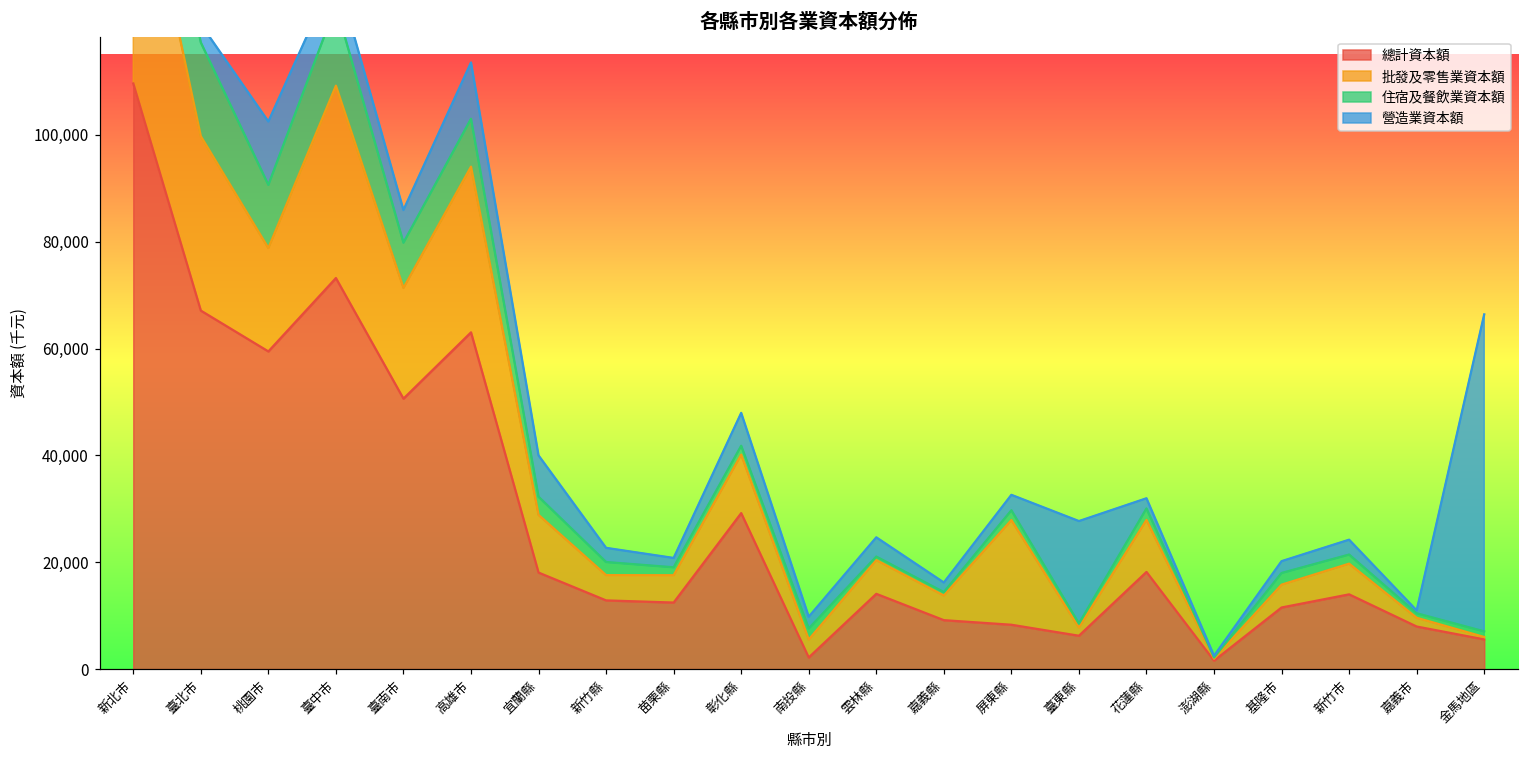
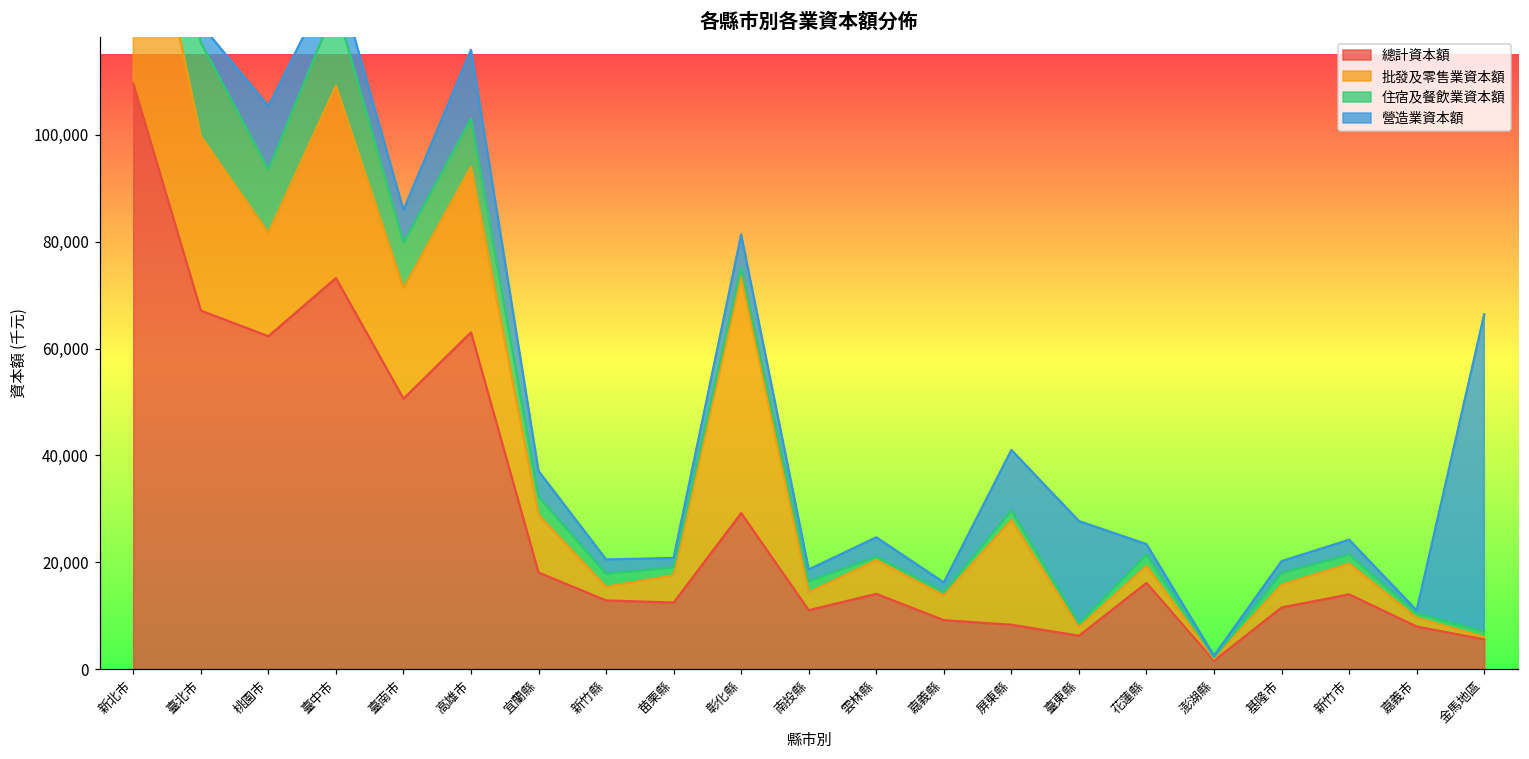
總計資本額, 桃園市: 59,000 -> 62,000
營造業資本額, 高雄市: 11,000 -> 13,000
營造業資本額, 宜蘭縣: 8,000 -> 5,000
批發及零售業資本額, 新竹縣: 5,000 -> 3,000
批發及零售業資本額, 彰化縣: 11,000 -> 44,000
總計資本額, 南投縣: 2,000 -> 11,000
營造業資本額, 屏東縣: 3,000 -> 11,000
總計資本額, 花蓮縣: 18,000 -> 16,000
批發及零售業資本額, 花蓮縣: 10,000 -> 3,000
